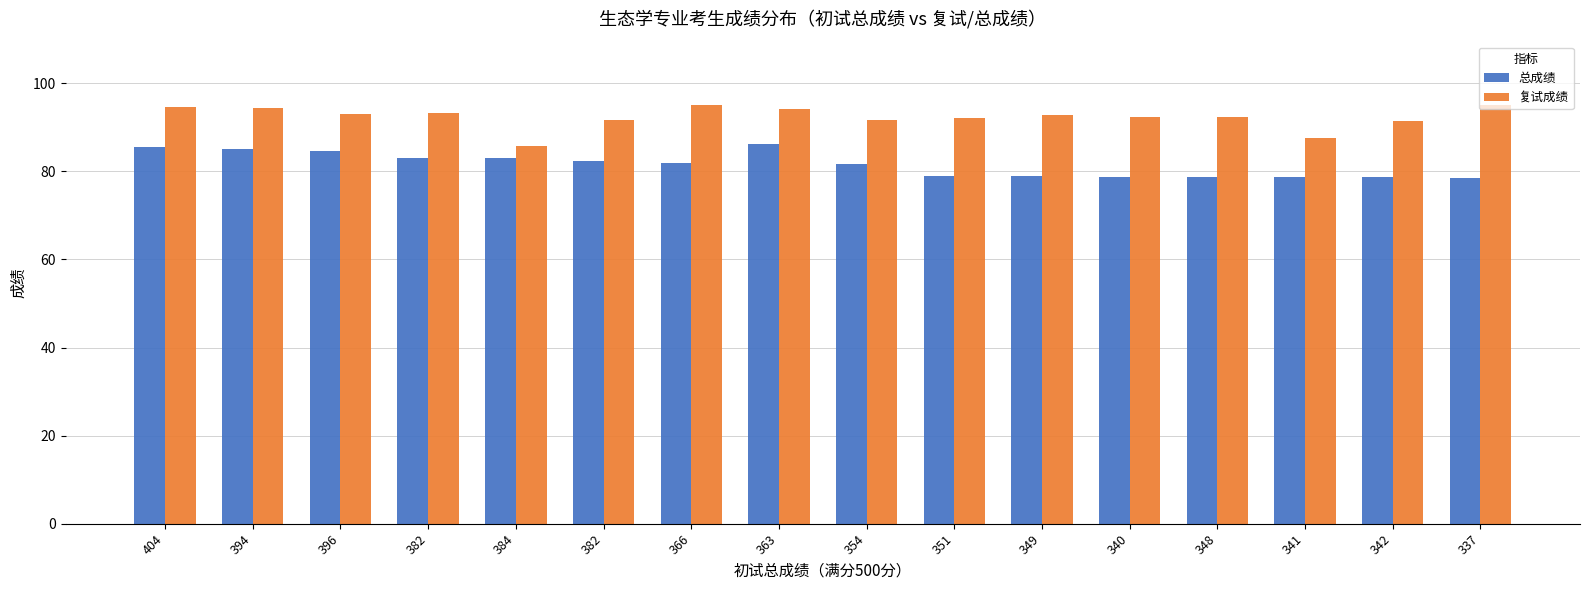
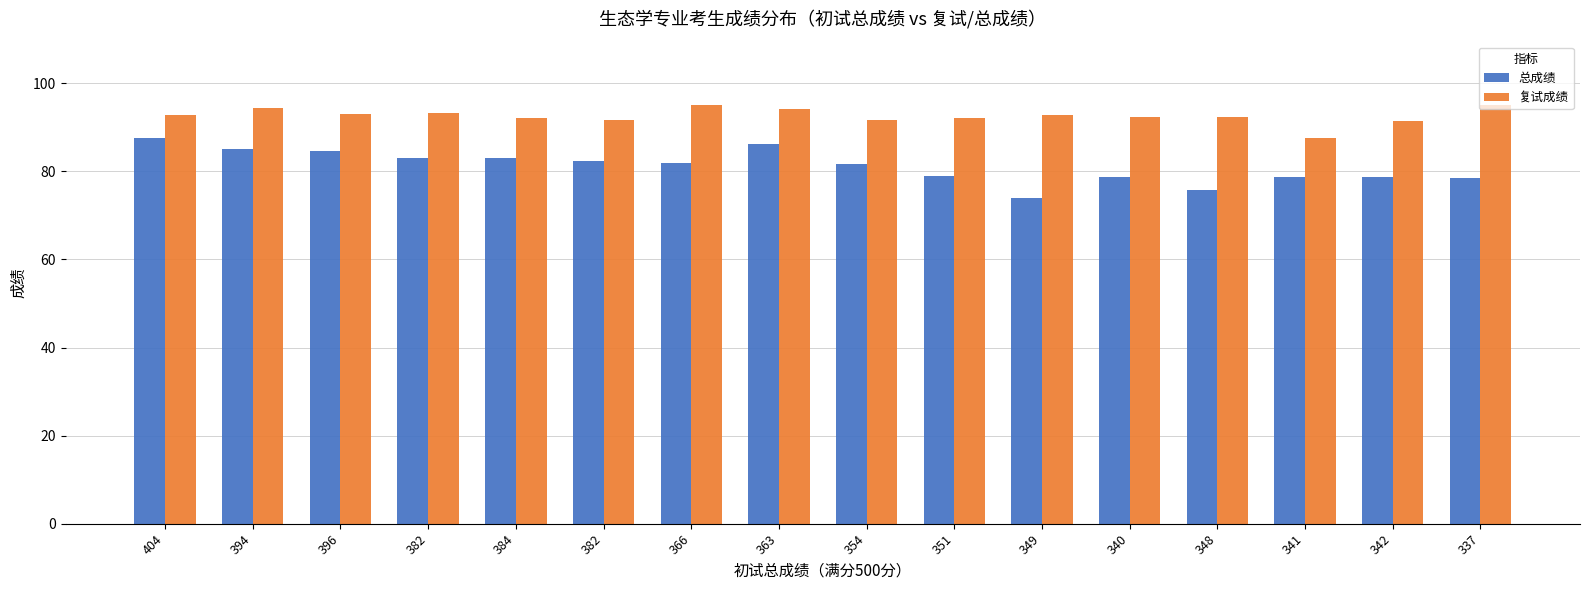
总成绩, 404: 86 -> 88
复试成绩, 404: 95 -> 93
复试成绩, 384: 86 -> 92
总成绩, 349: 79 -> 74
总成绩, 348: 79 -> 76
